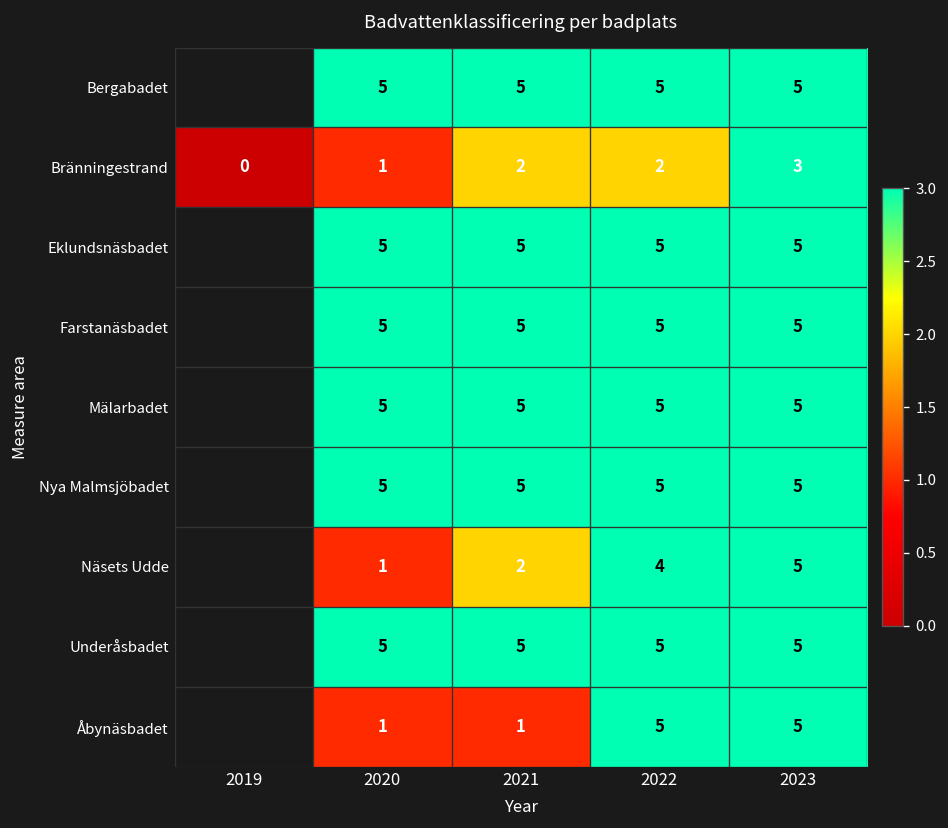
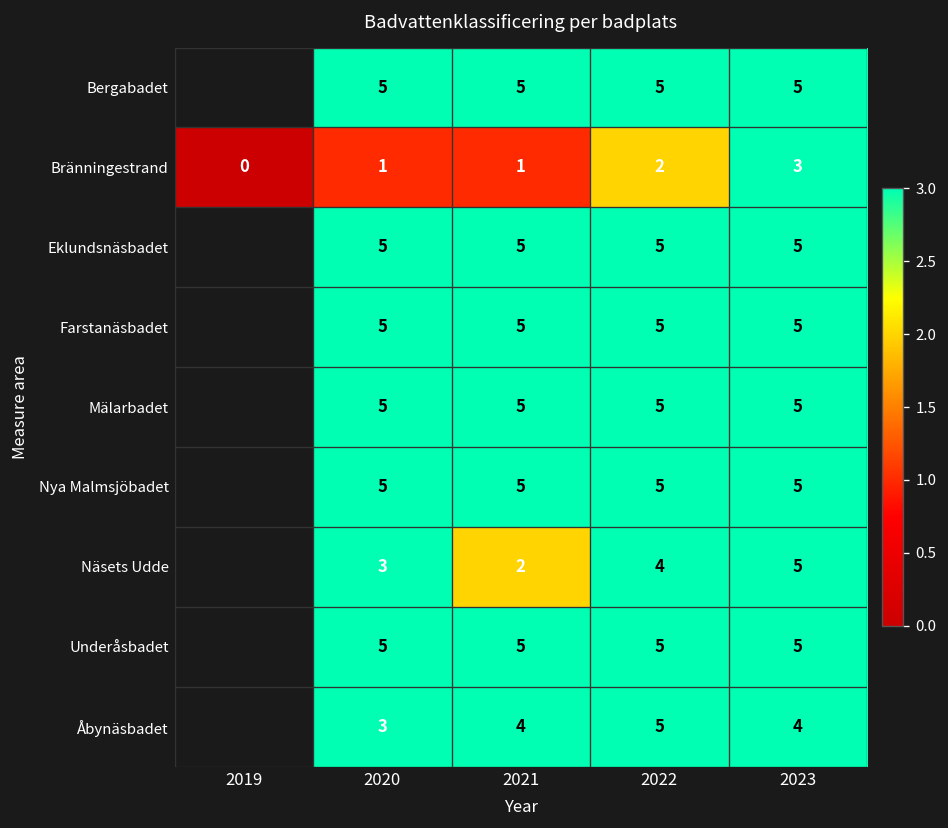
Bränningestrand, 2021: 2 -> 1
Näsets Udde, 2020: 1 -> 3
Åbynäsbadet, 2020: 1 -> 3
Åbynäsbadet, 2021: 1 -> 4
Åbynäsbadet, 2023: 5 -> 4
